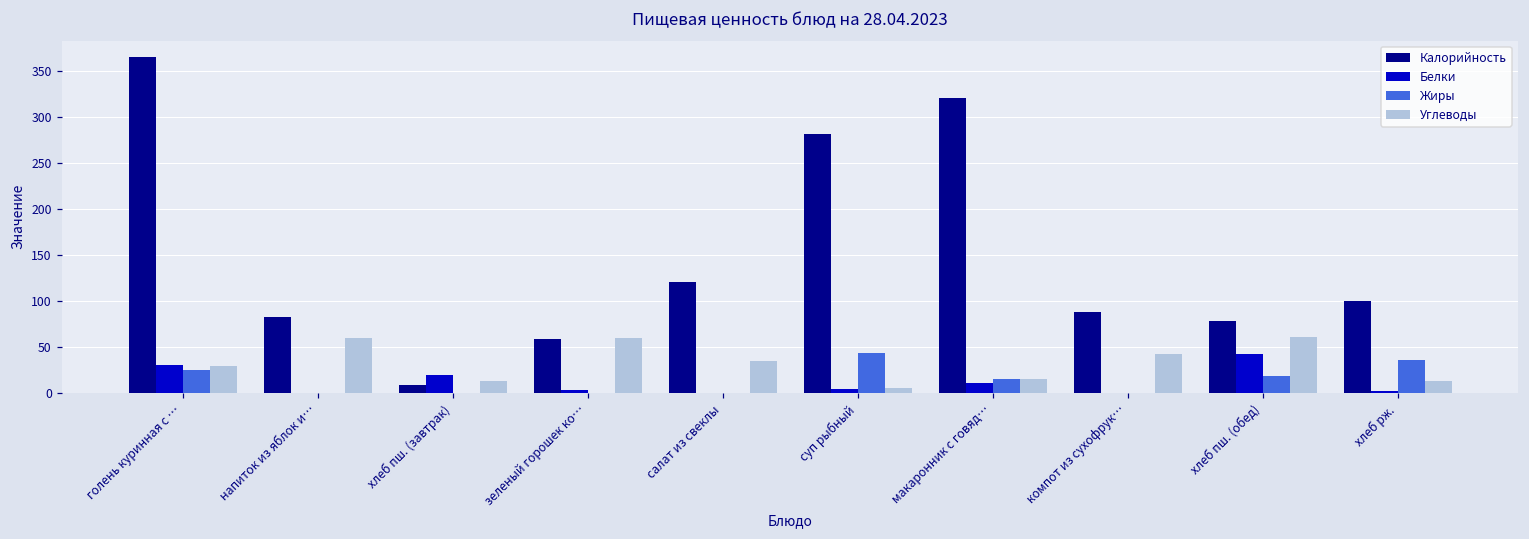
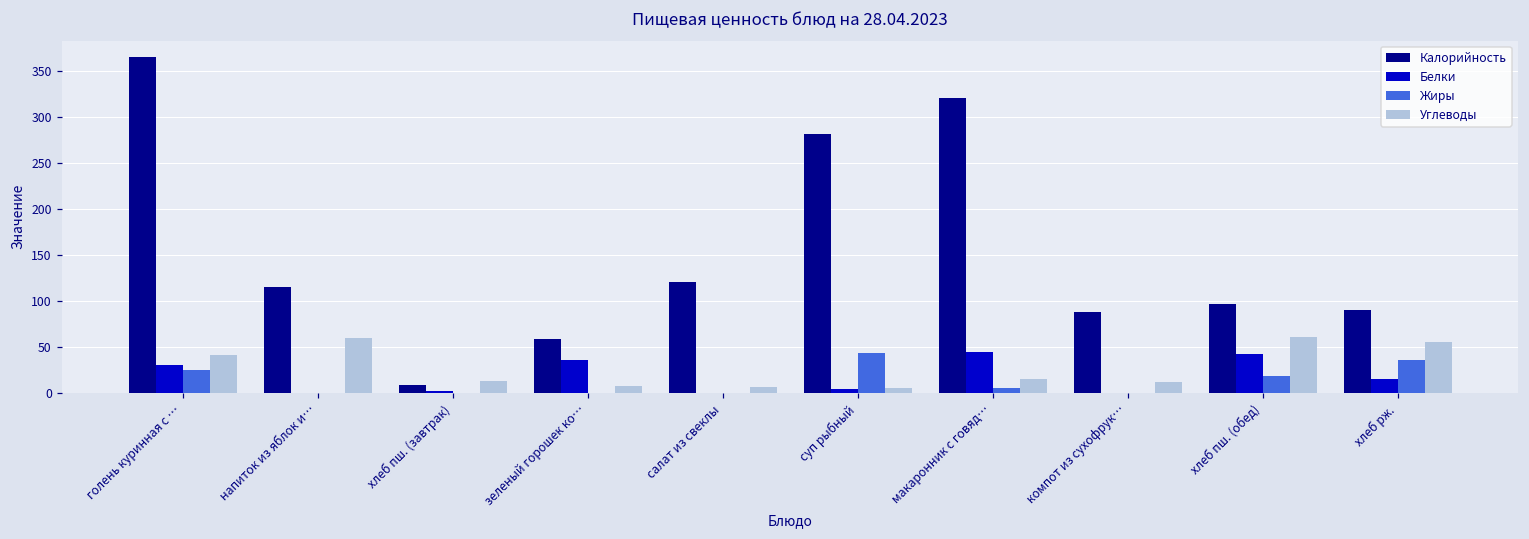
Углеводы, голень куринная с …: 30 -> 40
Калорийность, напиток из яблок и…: 80 -> 120
Белки, хлеб пш. (завтрак): 20 -> 0
Белки, зеленый горошек ко…: 0 -> 40
Углеводы, зеленый горошек ко…: 60 -> 10
Углеводы, салат из свеклы: 30 -> 10
Белки, макаронник с говяд…: 10 -> 40
Жиры, макаронник с говяд…: 20 -> 10
Углеводы, компот из сухофрук…: 40 -> 10
Калорийность, хлеб пш. (обед): 80 -> 100
Калорийность, хлеб рж.: 100 -> 90
Белки, хлеб рж.: 0 -> 20
Углеводы, хлеб рж.: 10 -> 60
